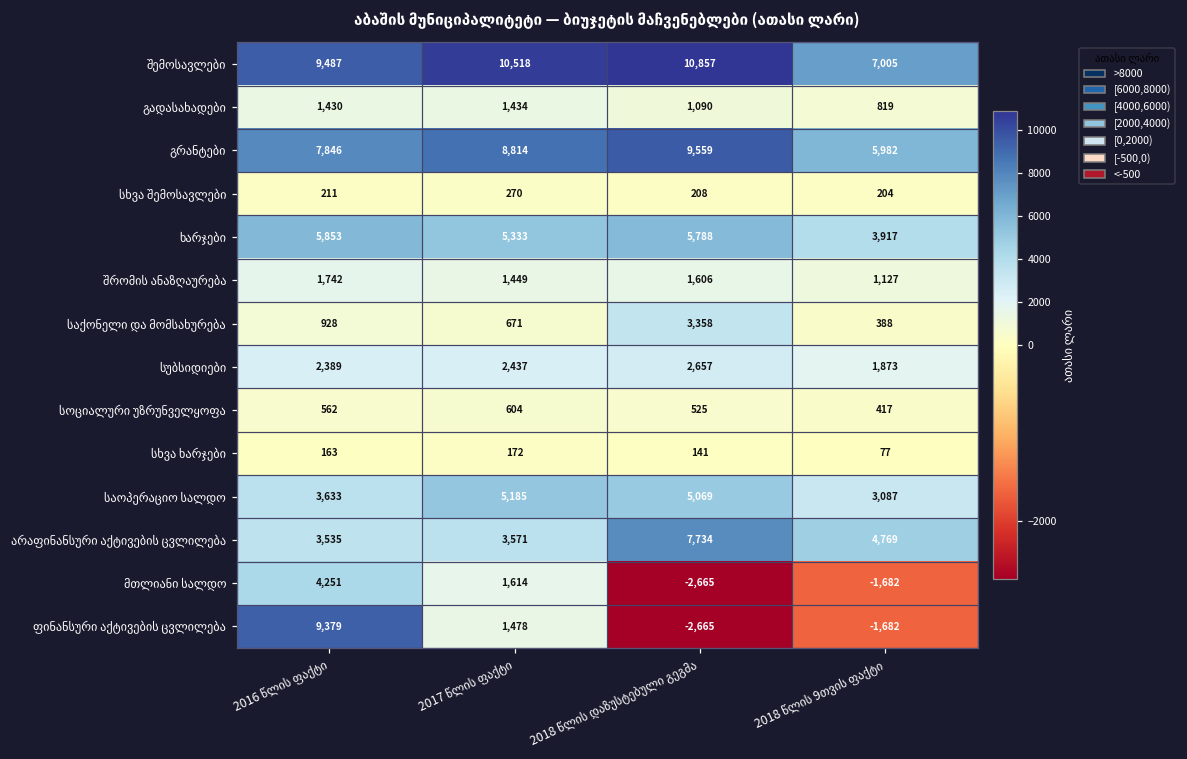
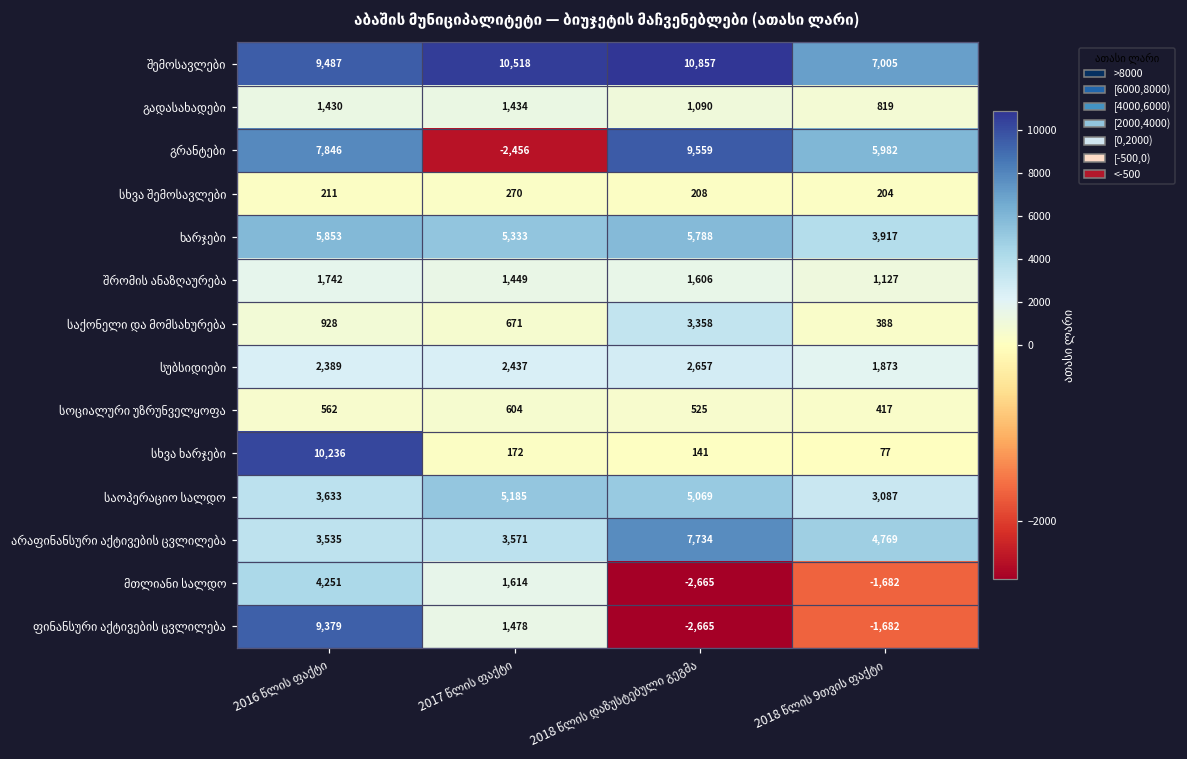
გრანტები, 2017 წლის ფაქტი: 8,814 -> -2,456
სხვა ხარჯები, 2016 წლის ფაქტი: 163 -> 10,236
